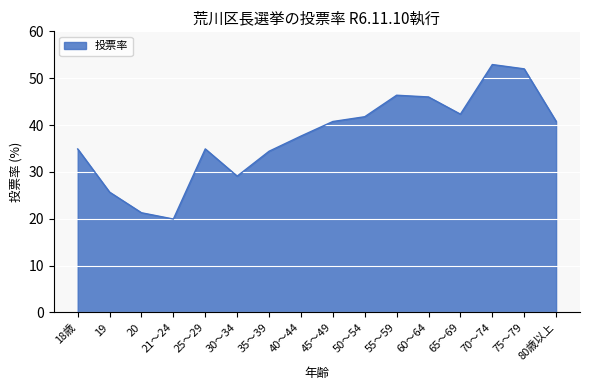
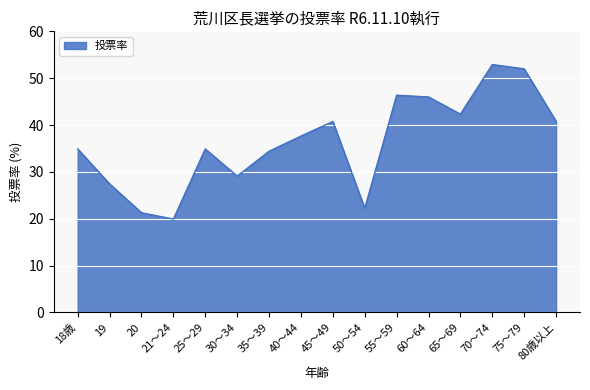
19: 26 -> 27
50～54: 42 -> 22
